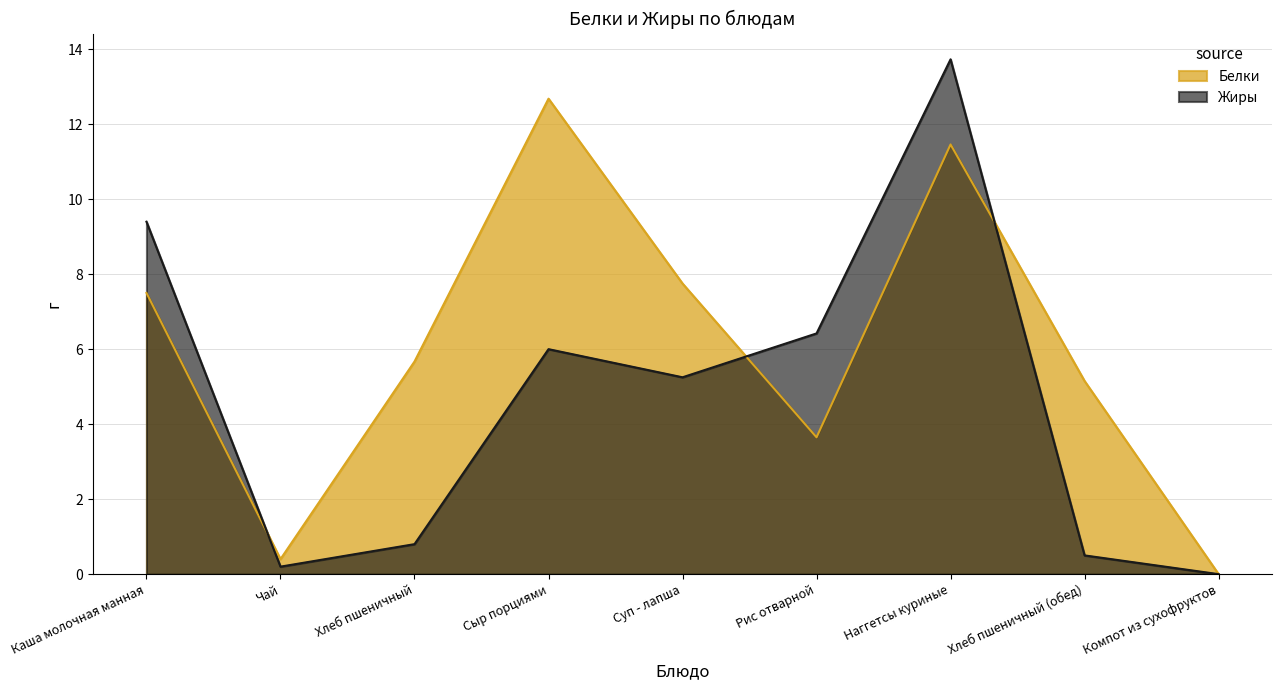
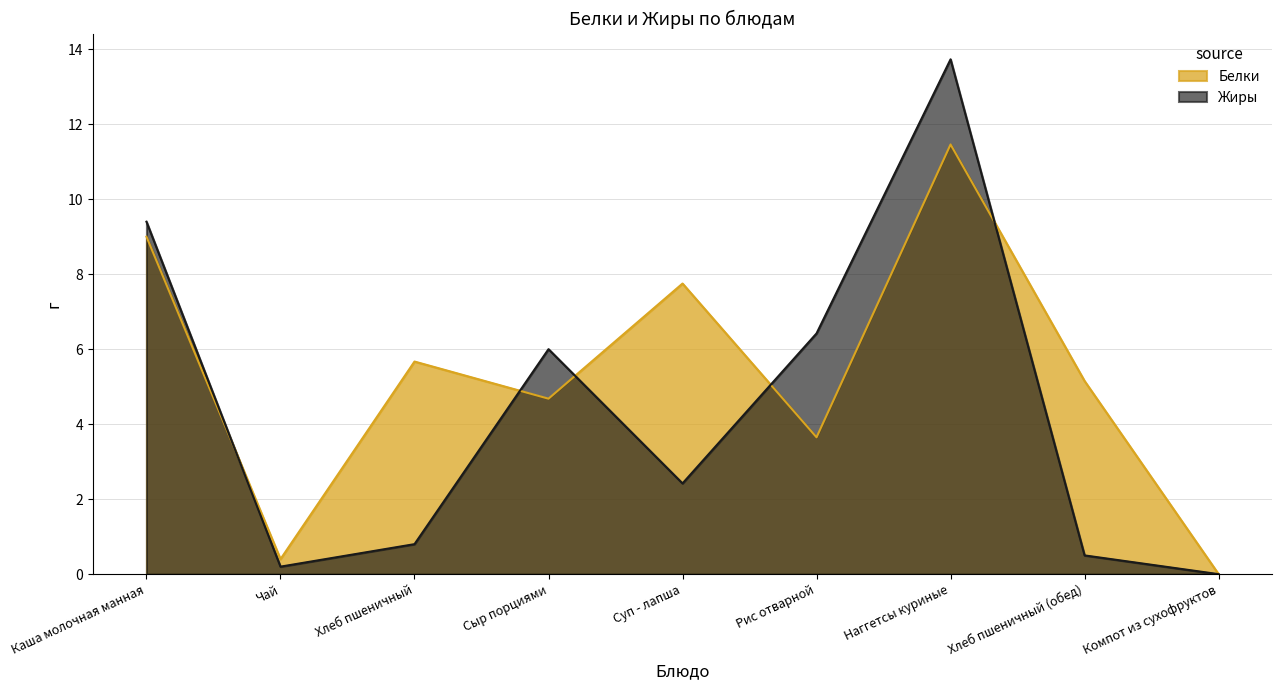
Белки, Каша молочная манная: 7.5 -> 9.0
Белки, Сыр порциями: 12.7 -> 4.7
Жиры, Суп - лапша: 5.3 -> 2.4
